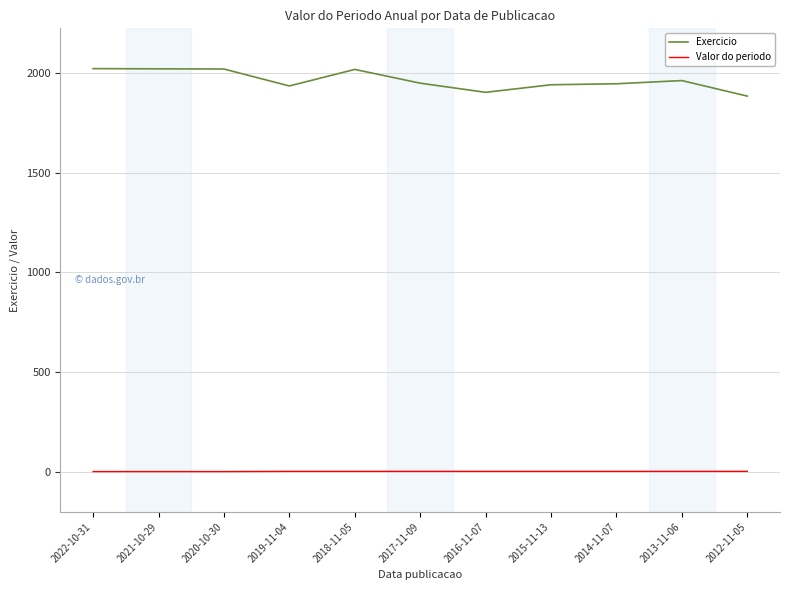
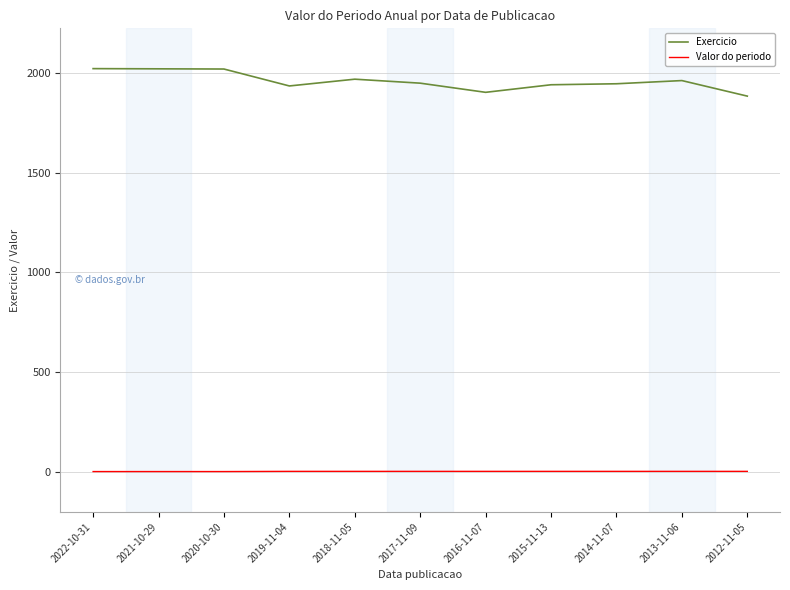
Exercicio, 2018-11-05: 2020 -> 1970
